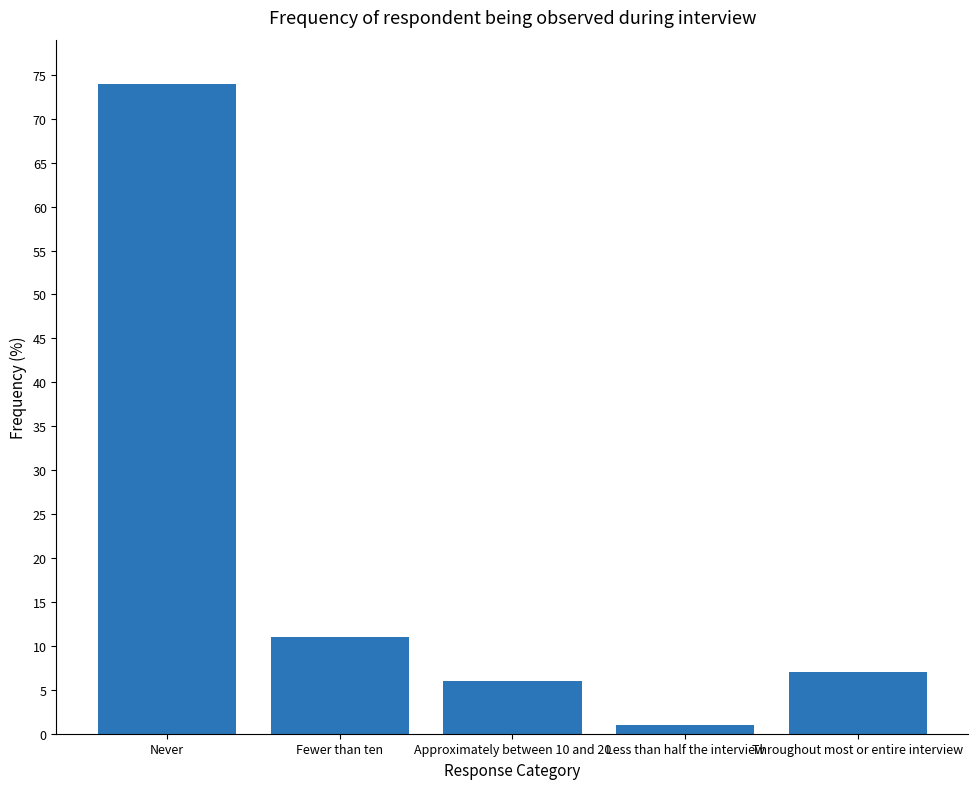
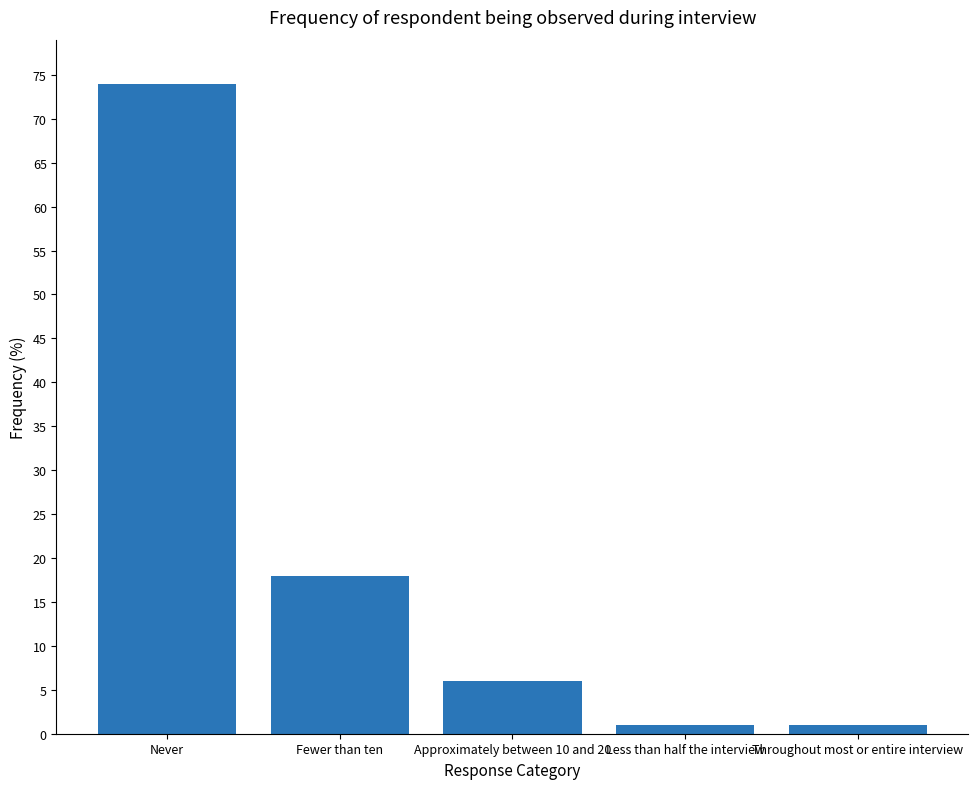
Fewer than ten: 11 -> 18
Throughout most or entire interview: 7 -> 1
